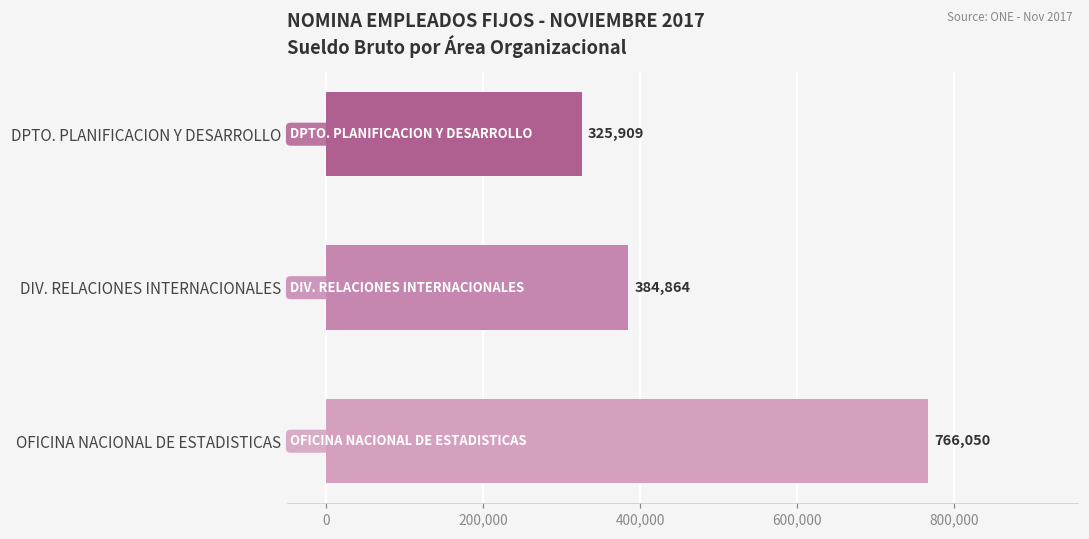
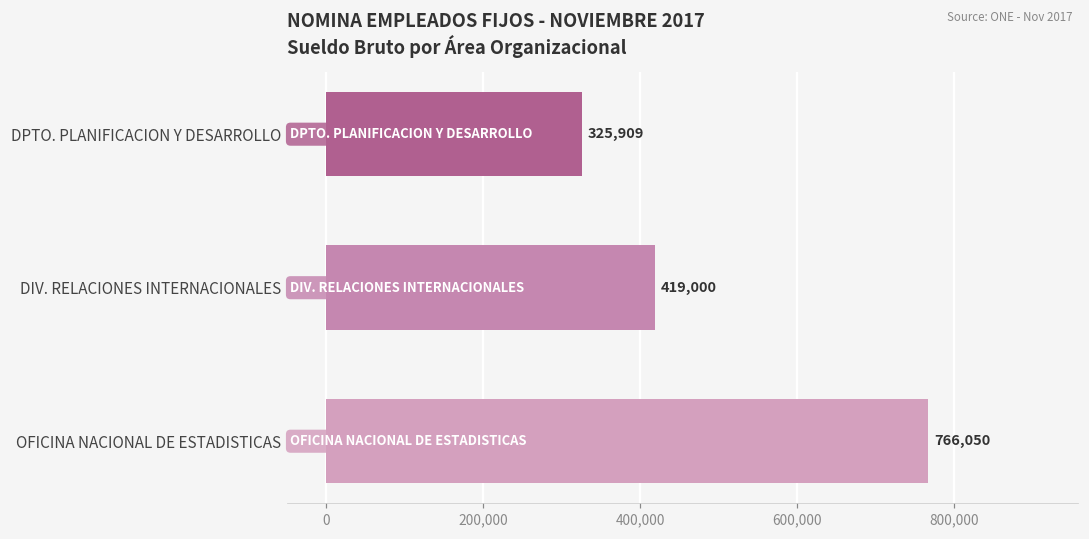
DIV. RELACIONES INTERNACIONALES: 384,864 -> 419,000
